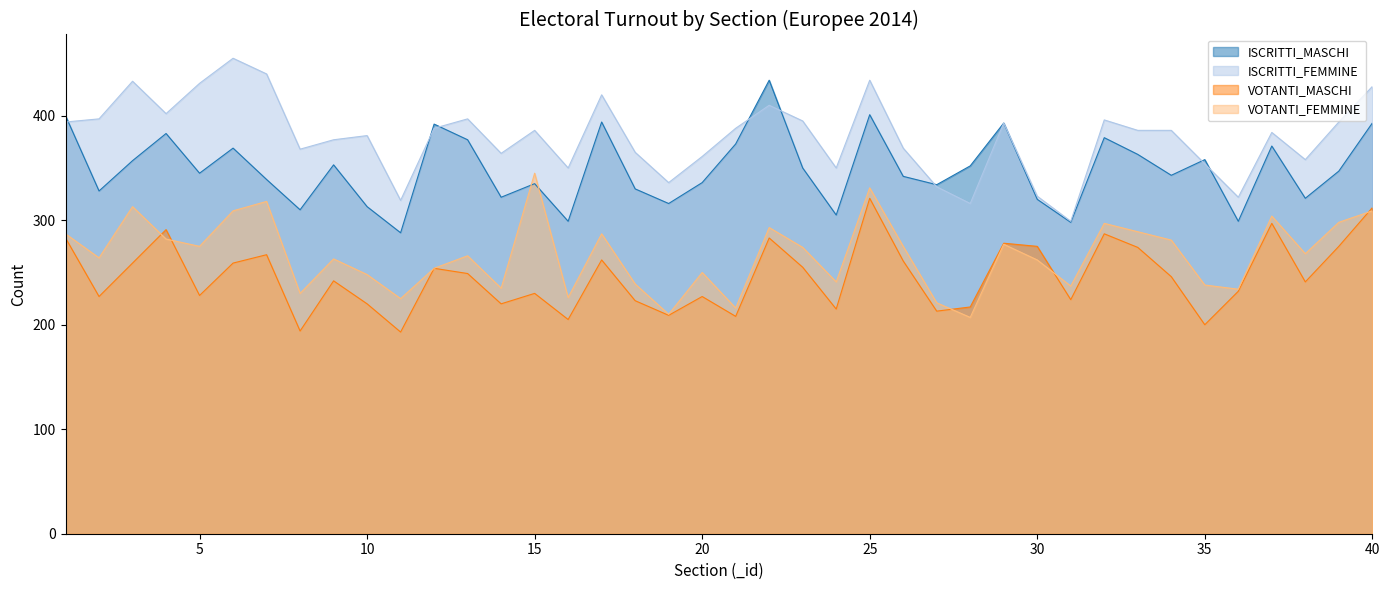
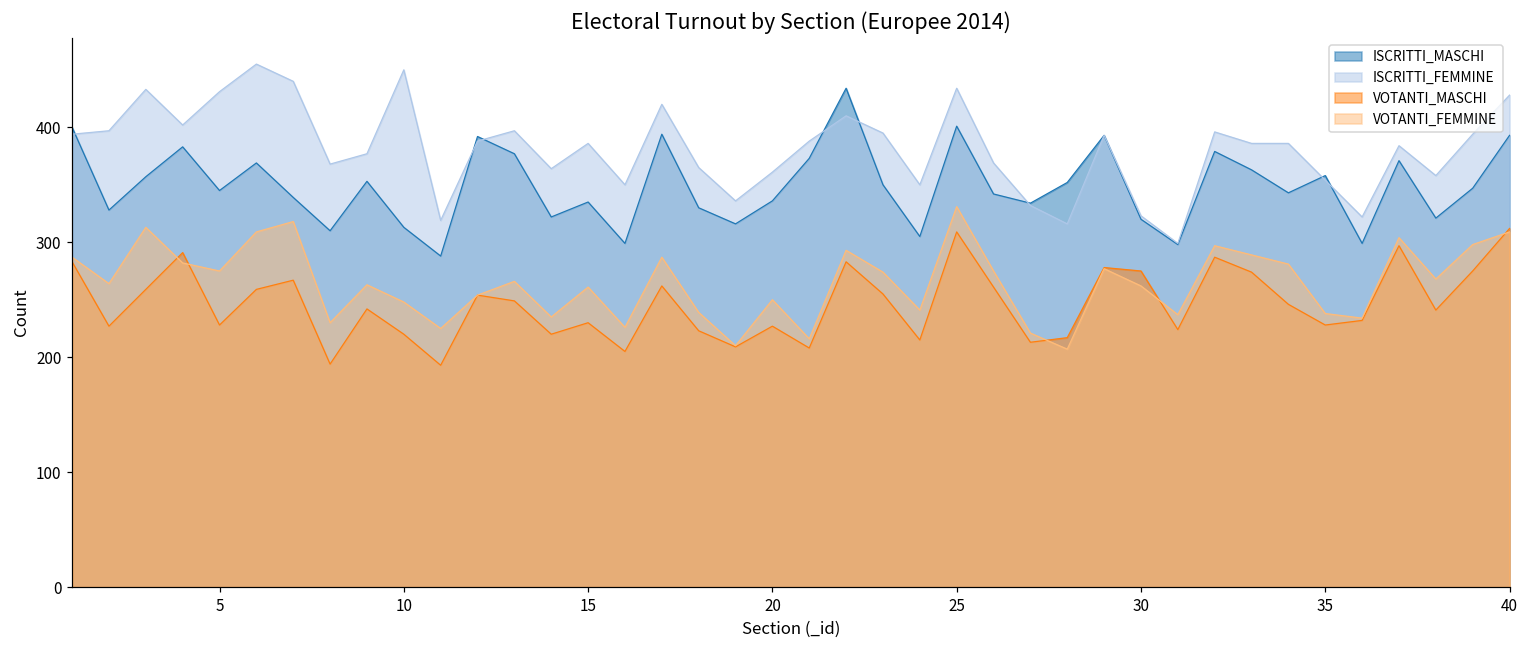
ISCRITTI_FEMMINE, 10: 381 -> 450
VOTANTI_FEMMINE, 15: 345 -> 261
VOTANTI_MASCHI, 25: 321 -> 309
VOTANTI_MASCHI, 35: 200 -> 228
